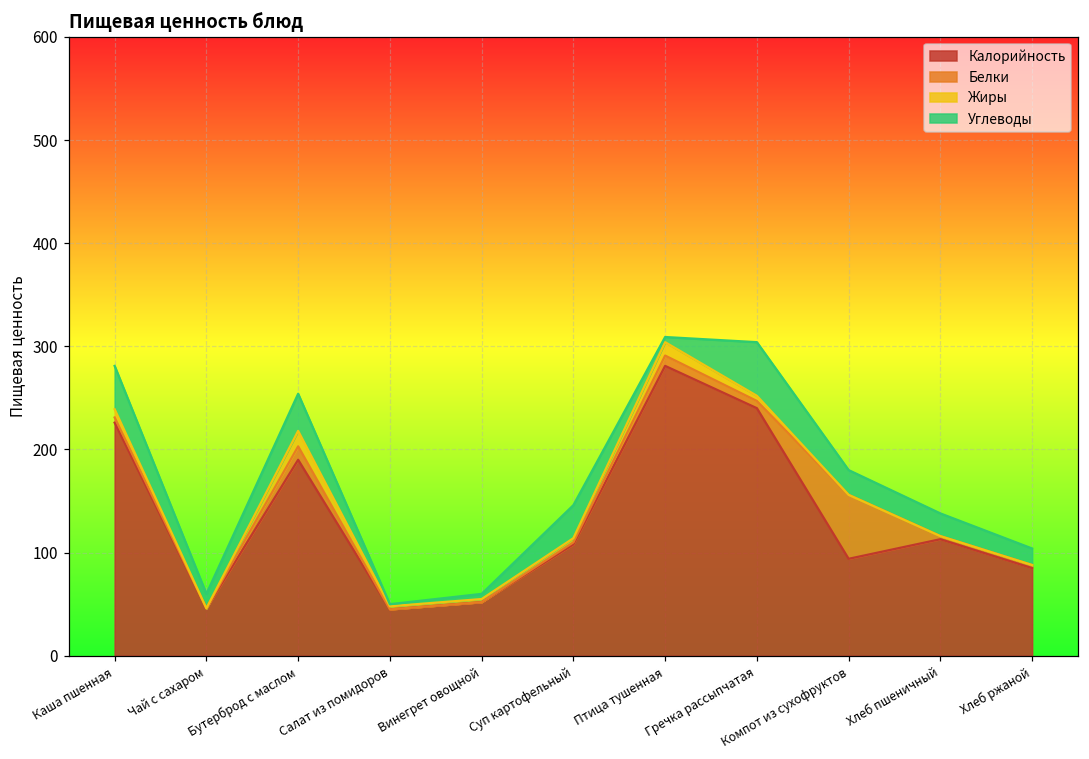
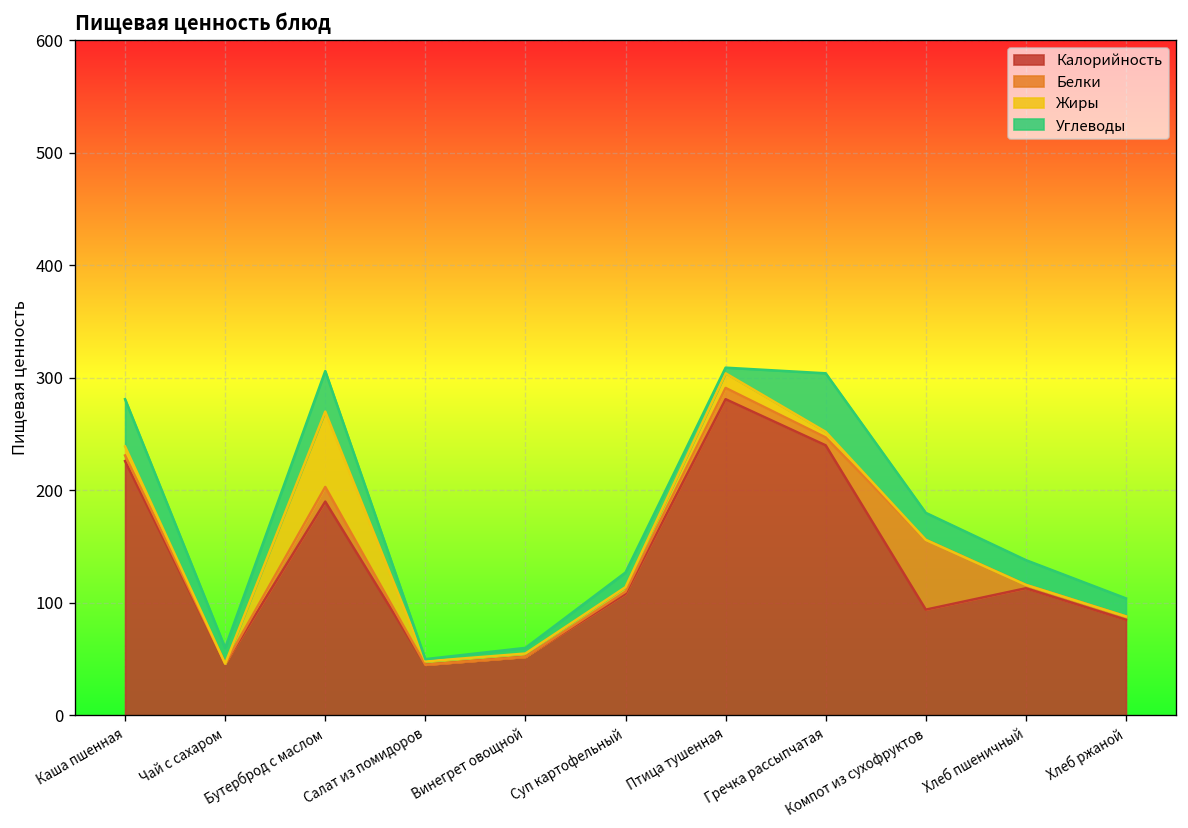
Жиры, Бутерброд с маслом: 20 -> 70
Углеводы, Суп картофельный: 30 -> 10
